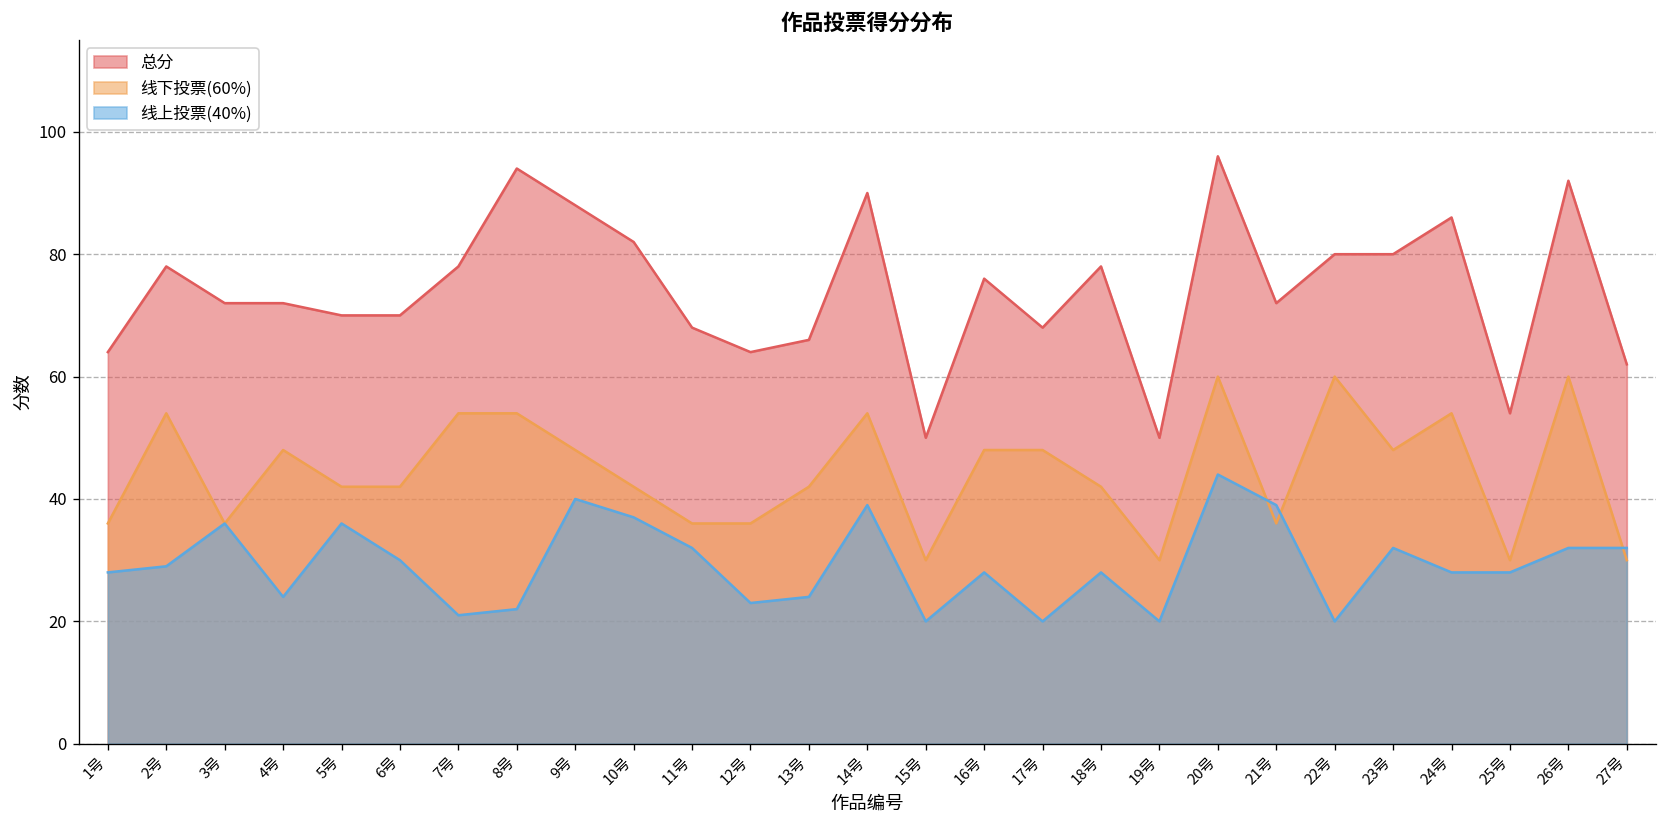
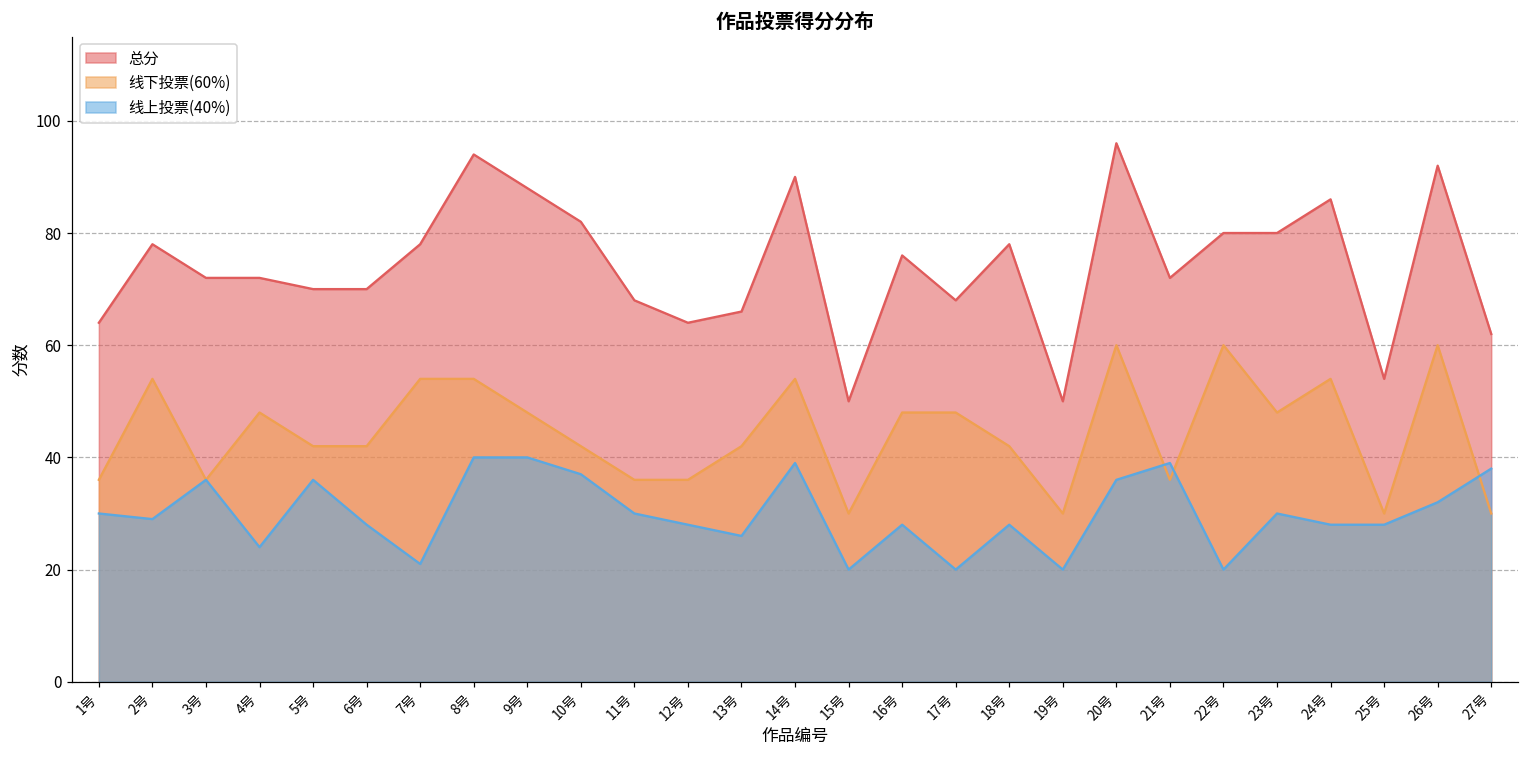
线上投票(40%), 1号: 28 -> 30
线上投票(40%), 6号: 30 -> 28
线上投票(40%), 8号: 22 -> 40
线上投票(40%), 11号: 32 -> 30
线上投票(40%), 12号: 23 -> 28
线上投票(40%), 13号: 24 -> 26
线上投票(40%), 20号: 44 -> 36
线上投票(40%), 23号: 32 -> 30
线上投票(40%), 27号: 32 -> 38
